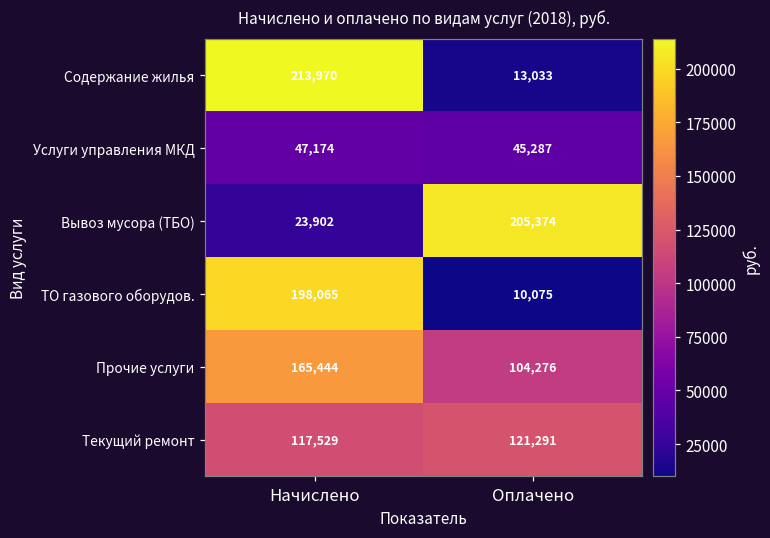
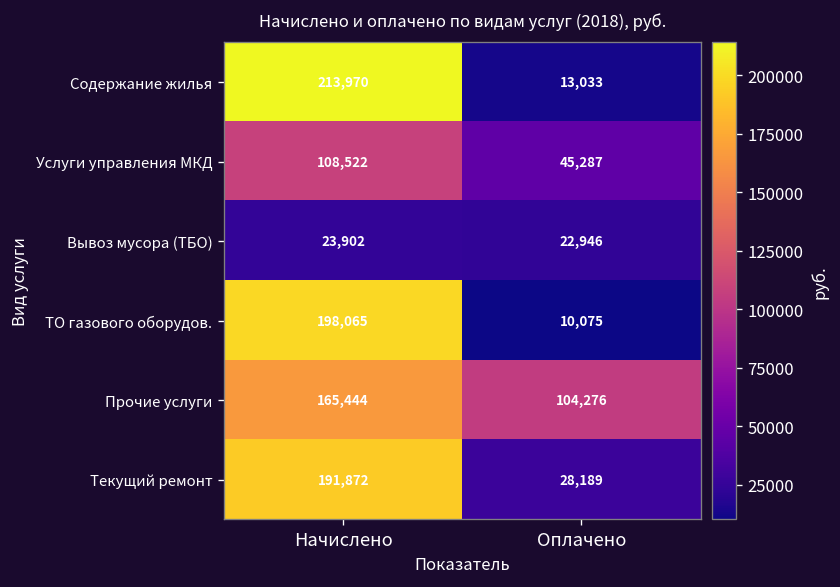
Услуги управления МКД, Начислено: 47,174 -> 108,522
Вывоз мусора (ТБО), Оплачено: 205,374 -> 22,946
Текущий ремонт, Начислено: 117,529 -> 191,872
Текущий ремонт, Оплачено: 121,291 -> 28,189
